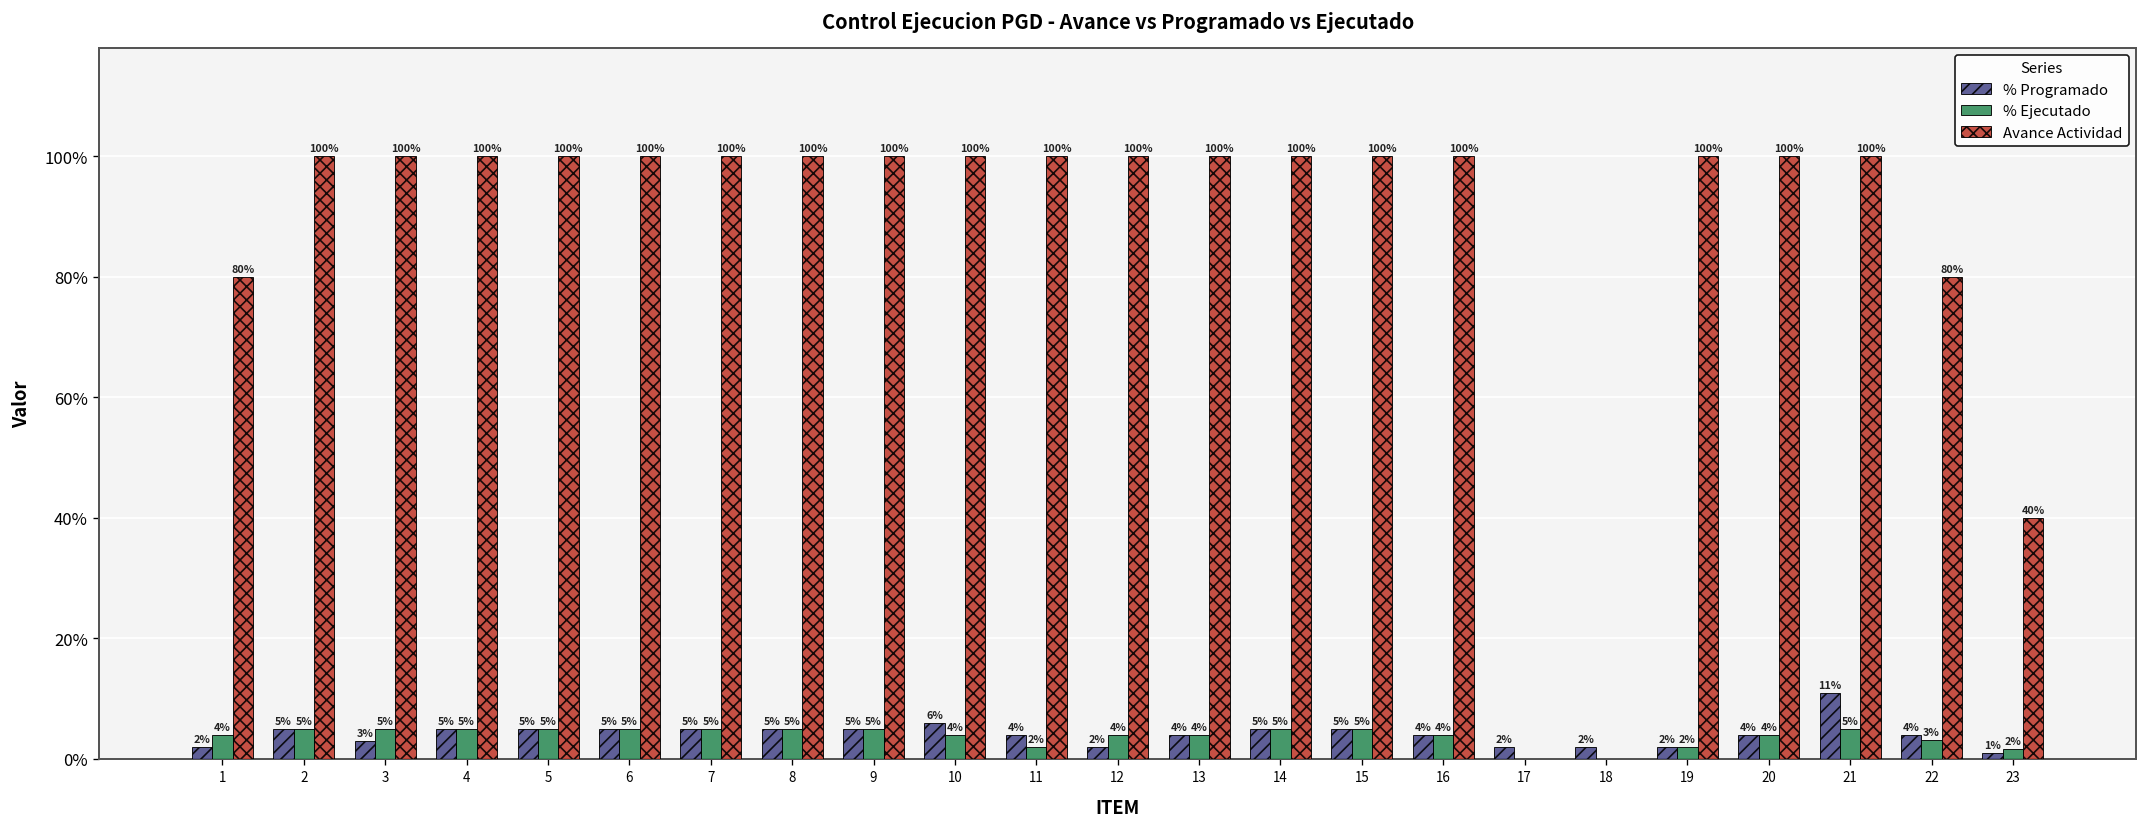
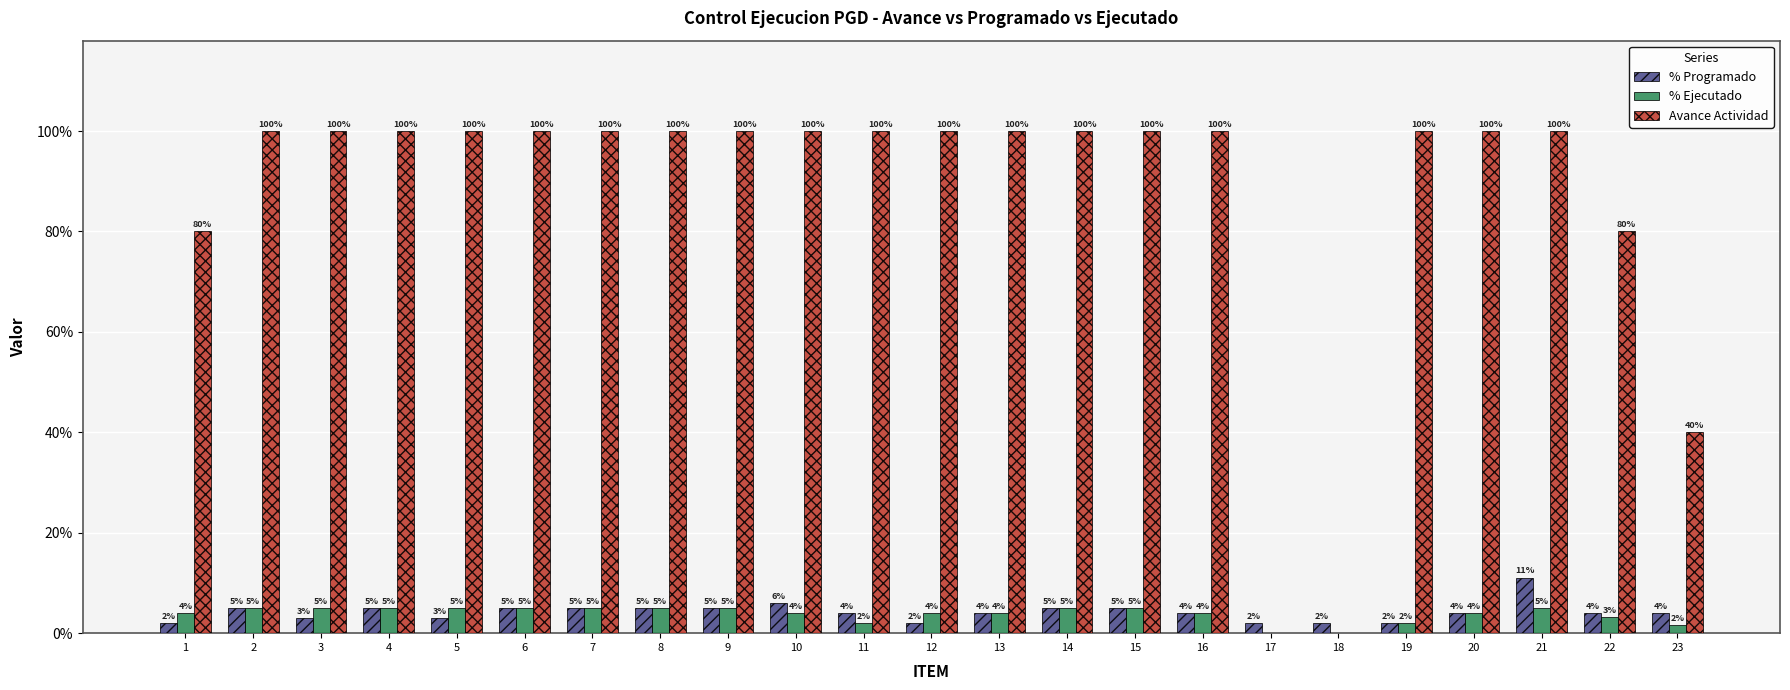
% Programado, 5: 5% -> 3%
% Programado, 23: 1% -> 4%
